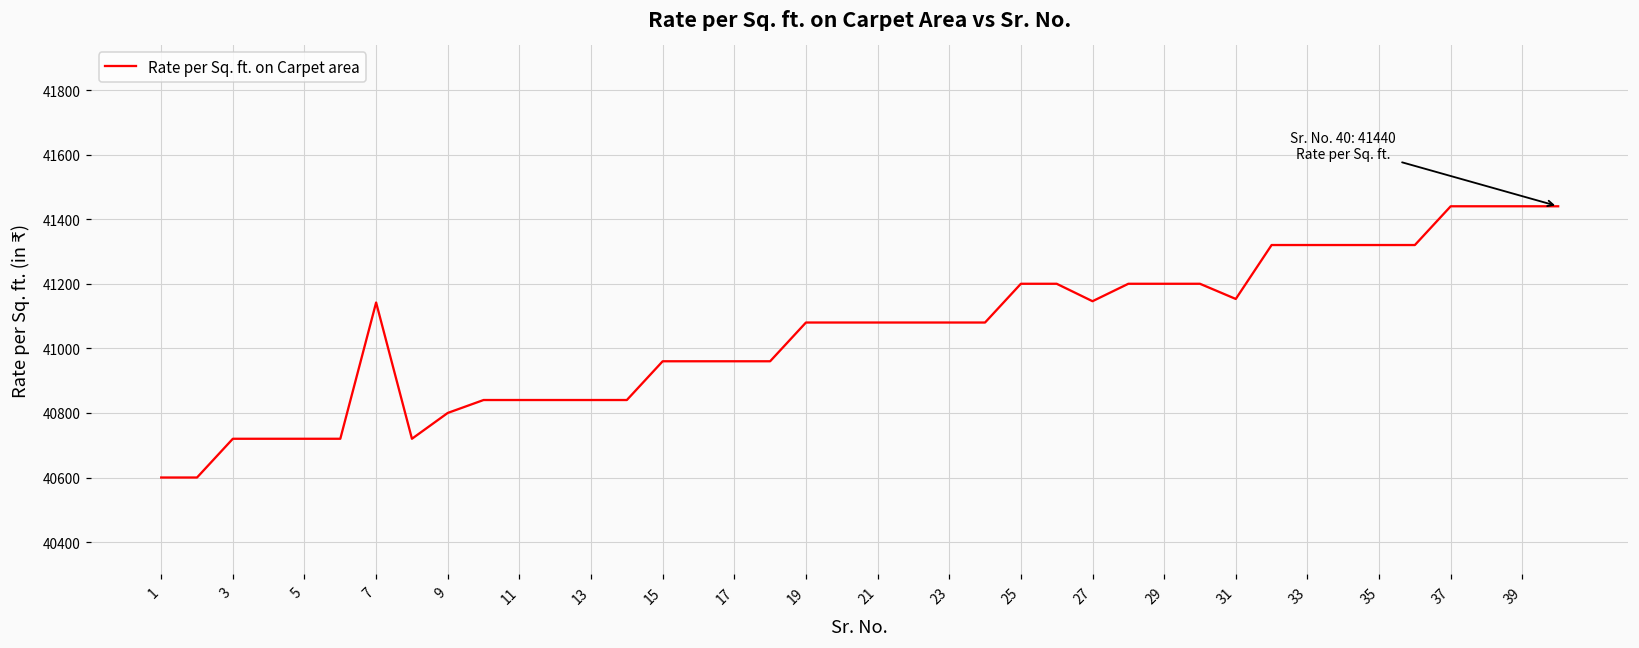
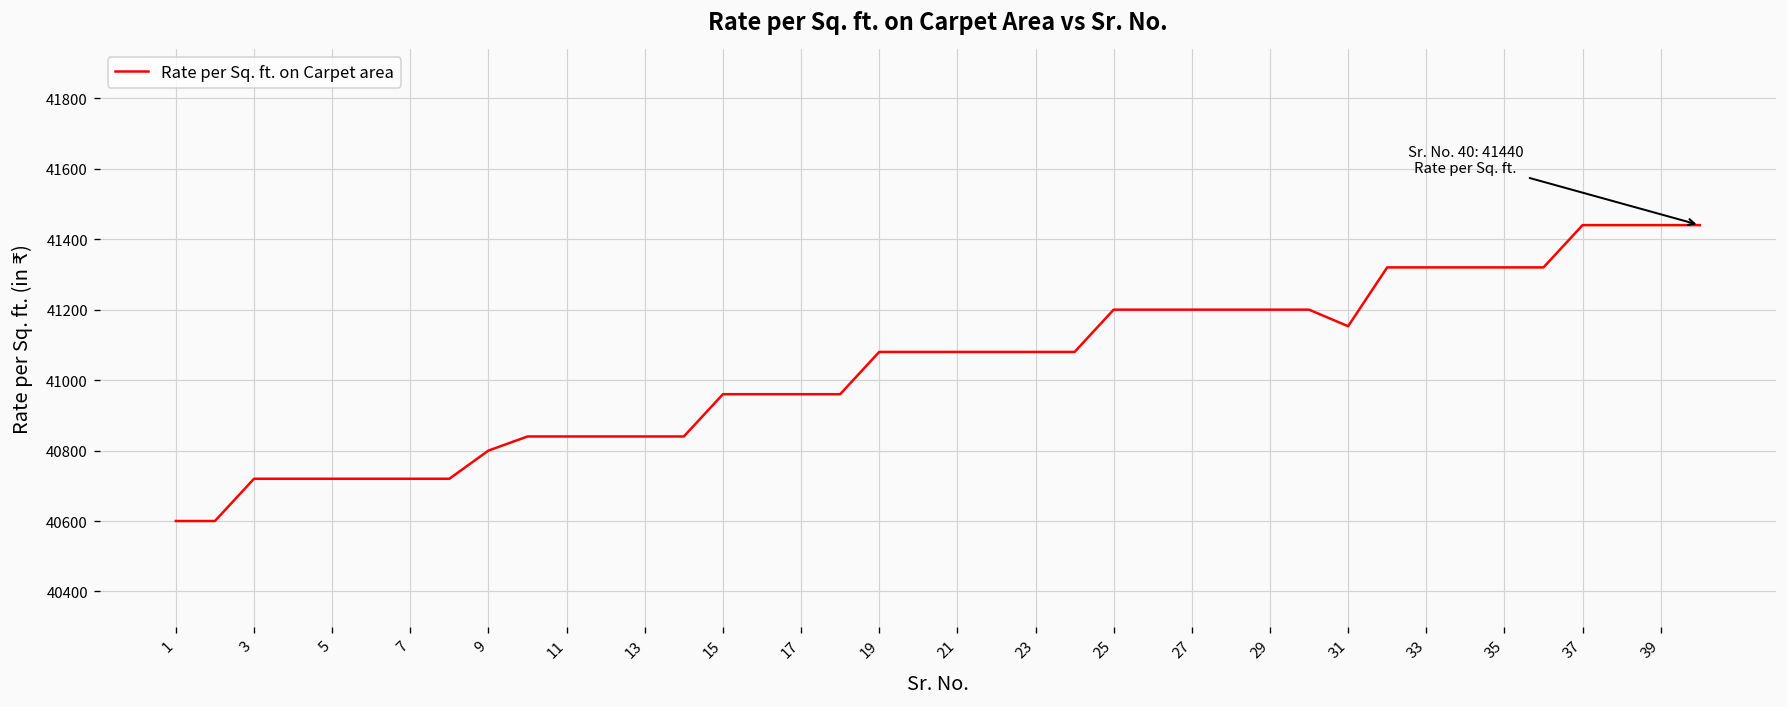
7: 41140 -> 40720
27: 41150 -> 41200
